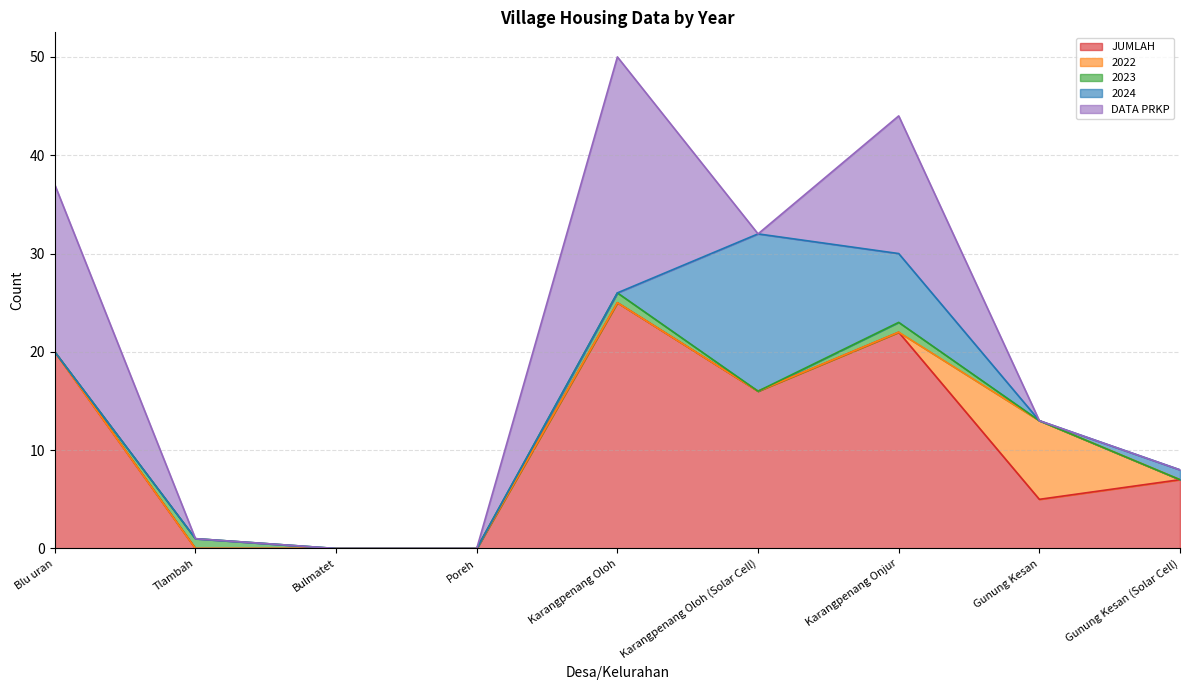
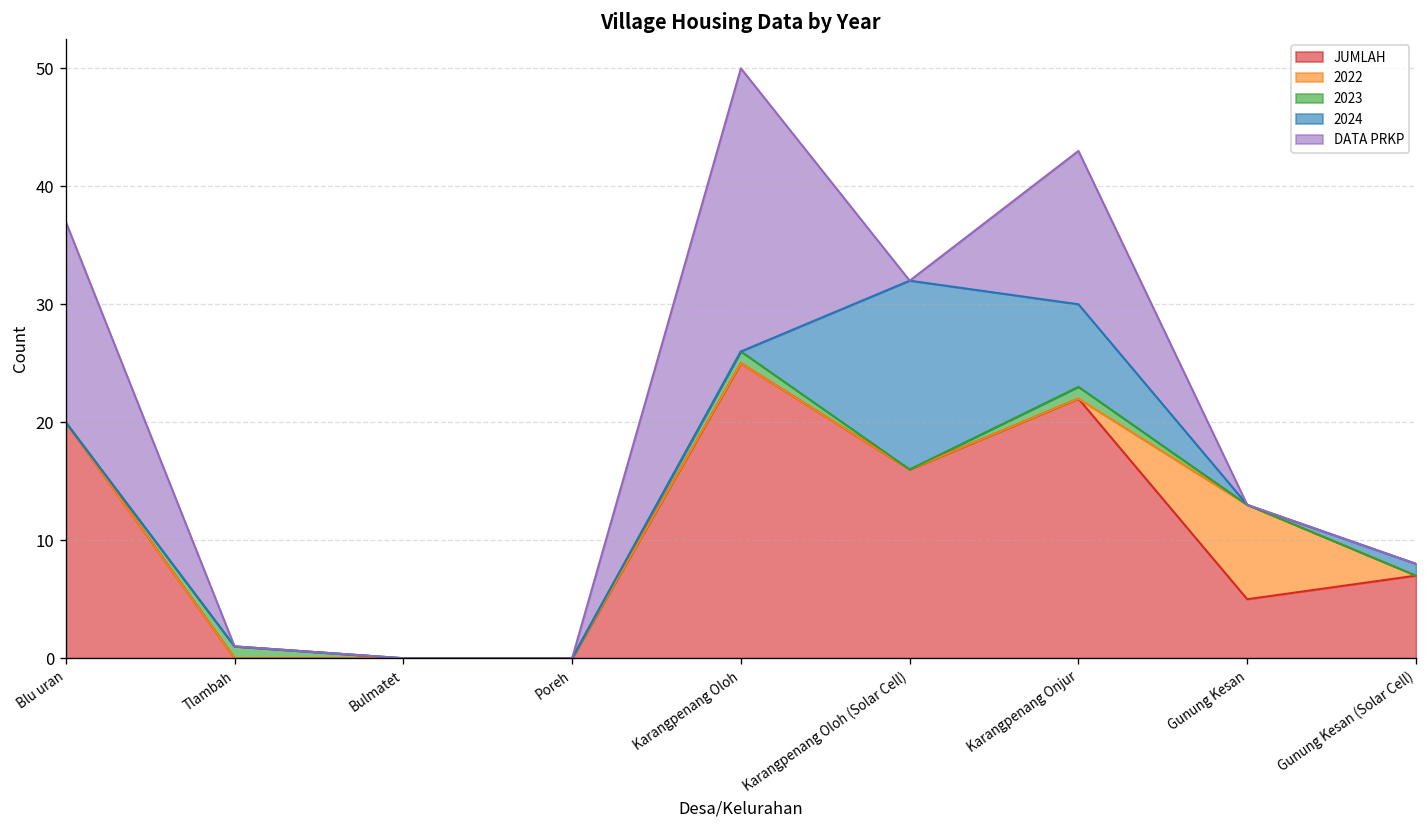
DATA PRKP, Karangpenang Onjur: 14 -> 13
